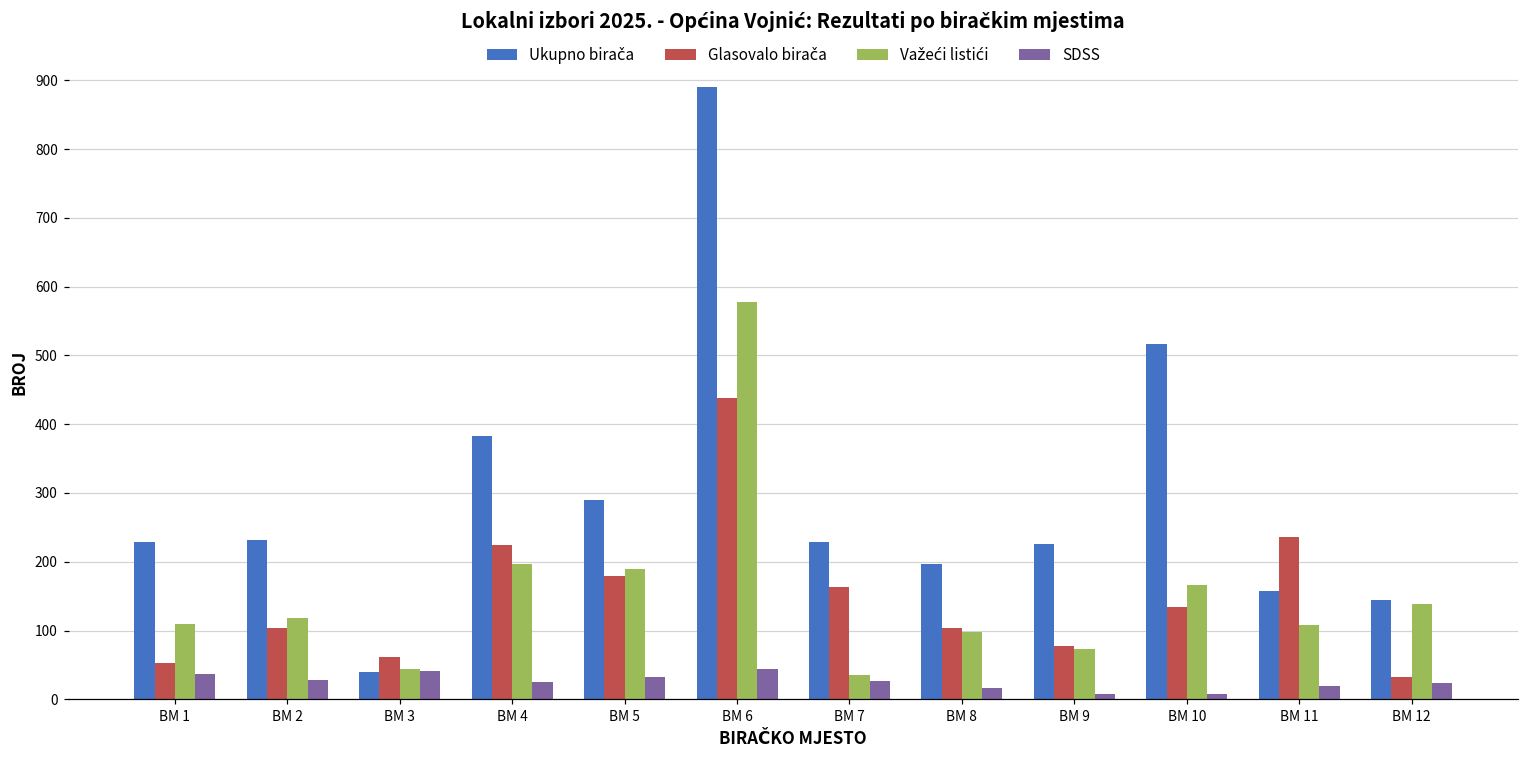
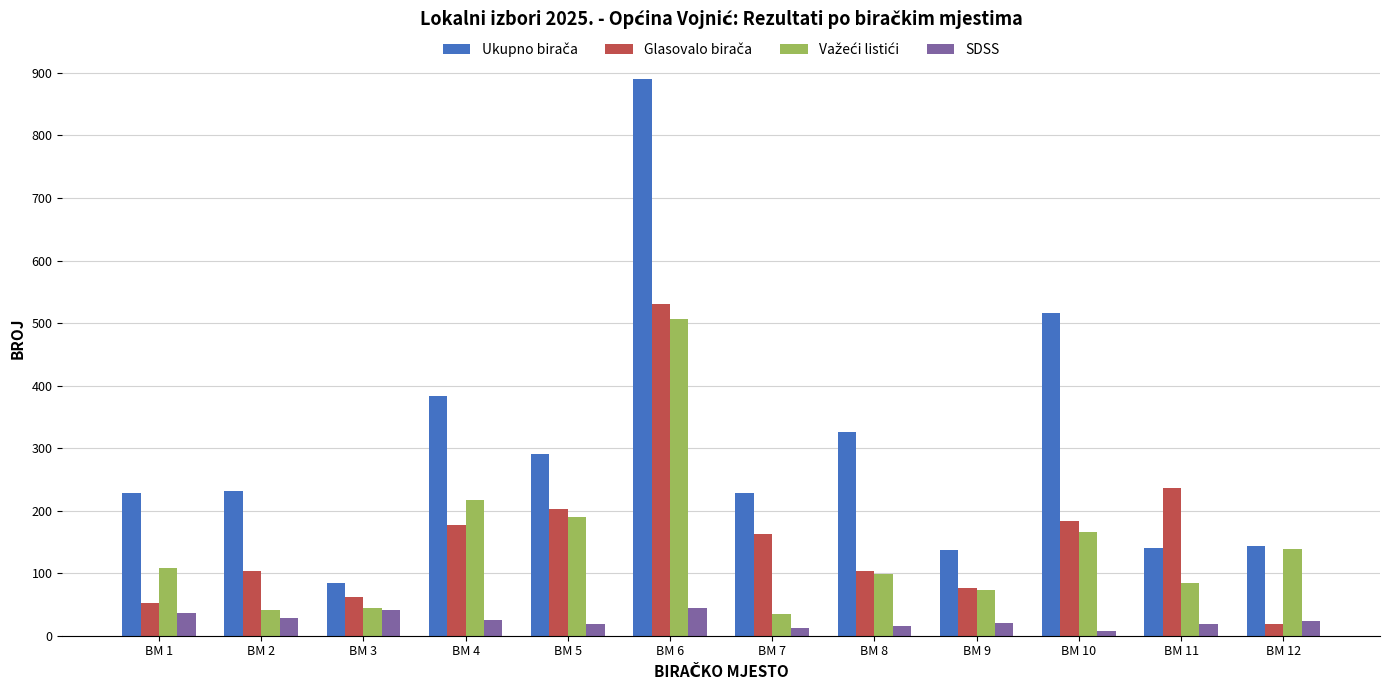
Važeći listići, BM 2: 120 -> 40
Ukupno birača, BM 3: 40 -> 80
Glasovalo birača, BM 4: 230 -> 180
Važeći listići, BM 4: 200 -> 220
Glasovalo birača, BM 5: 180 -> 200
SDSS, BM 5: 30 -> 20
Glasovalo birača, BM 6: 440 -> 530
Važeći listići, BM 6: 580 -> 510
SDSS, BM 7: 30 -> 10
Ukupno birača, BM 8: 200 -> 330
Ukupno birača, BM 9: 230 -> 140
SDSS, BM 9: 10 -> 20
Glasovalo birača, BM 10: 130 -> 180
Ukupno birača, BM 11: 160 -> 140
Važeći listići, BM 11: 110 -> 80
Glasovalo birača, BM 12: 30 -> 20
